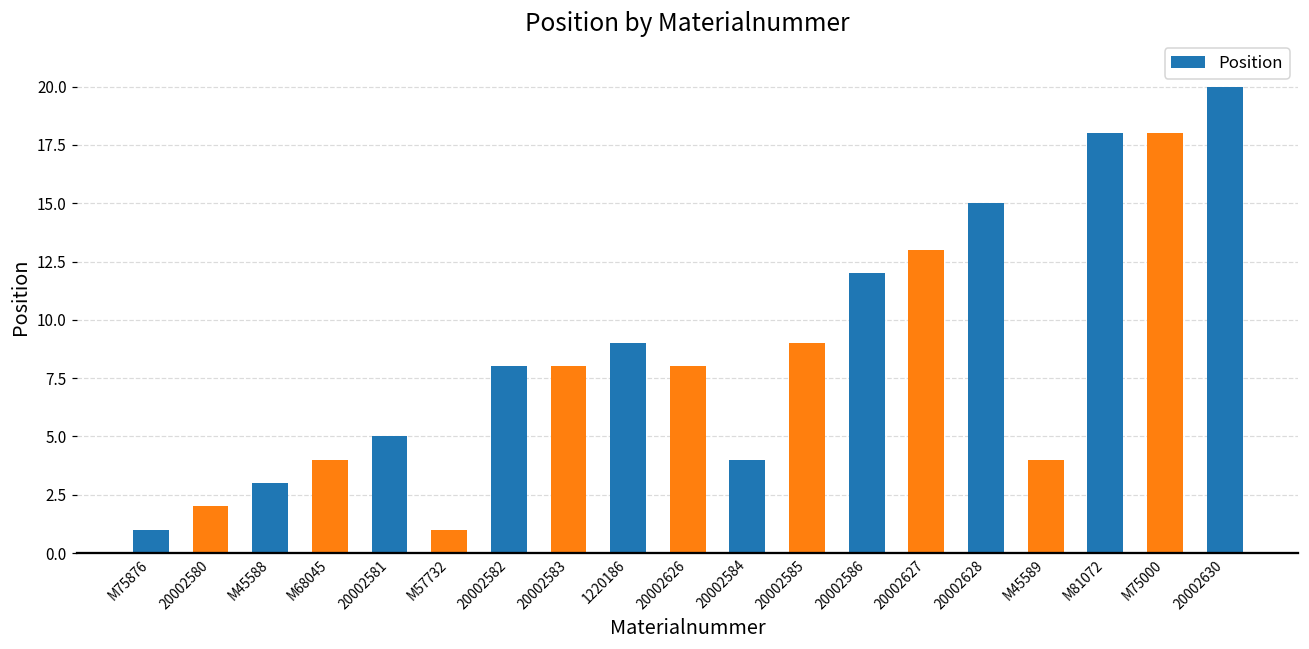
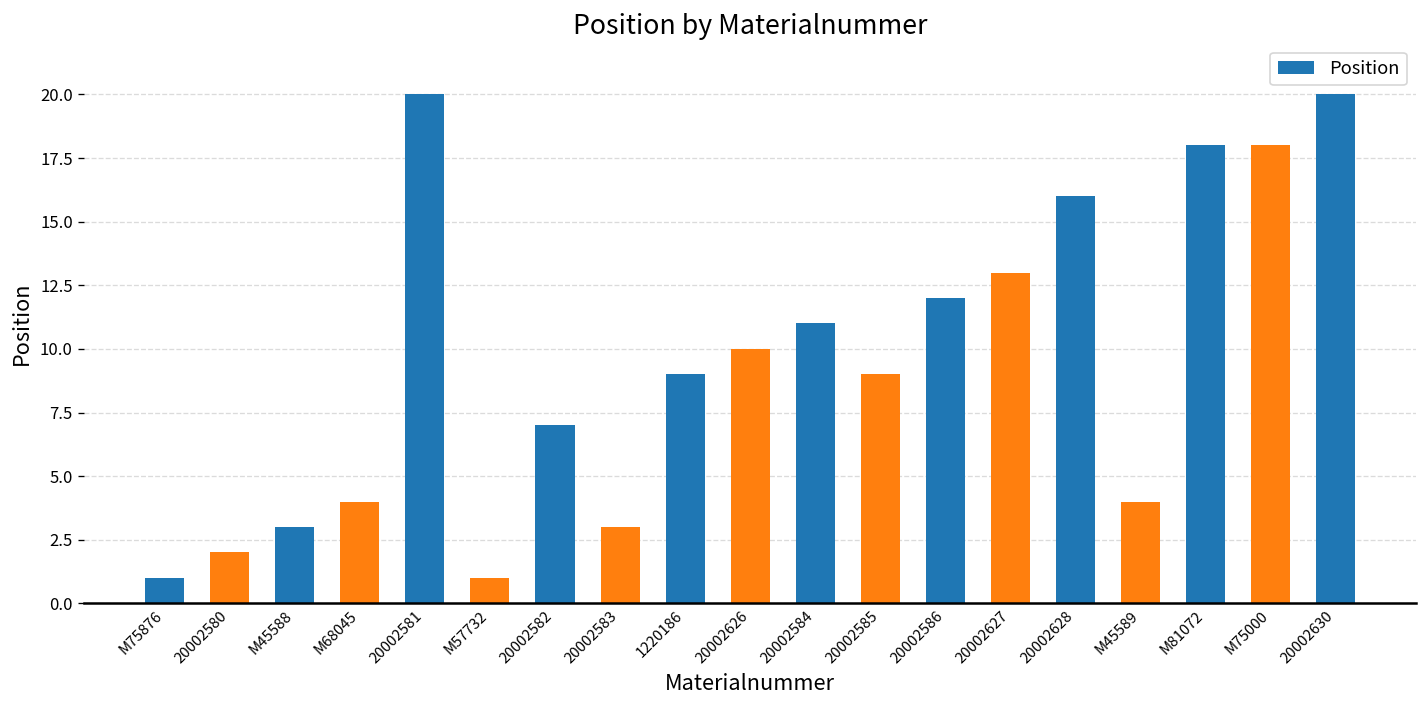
20002581: 5 -> 20
20002582: 8 -> 7
20002583: 8 -> 3
20002626: 8 -> 10
20002584: 4 -> 11
20002628: 15 -> 16
